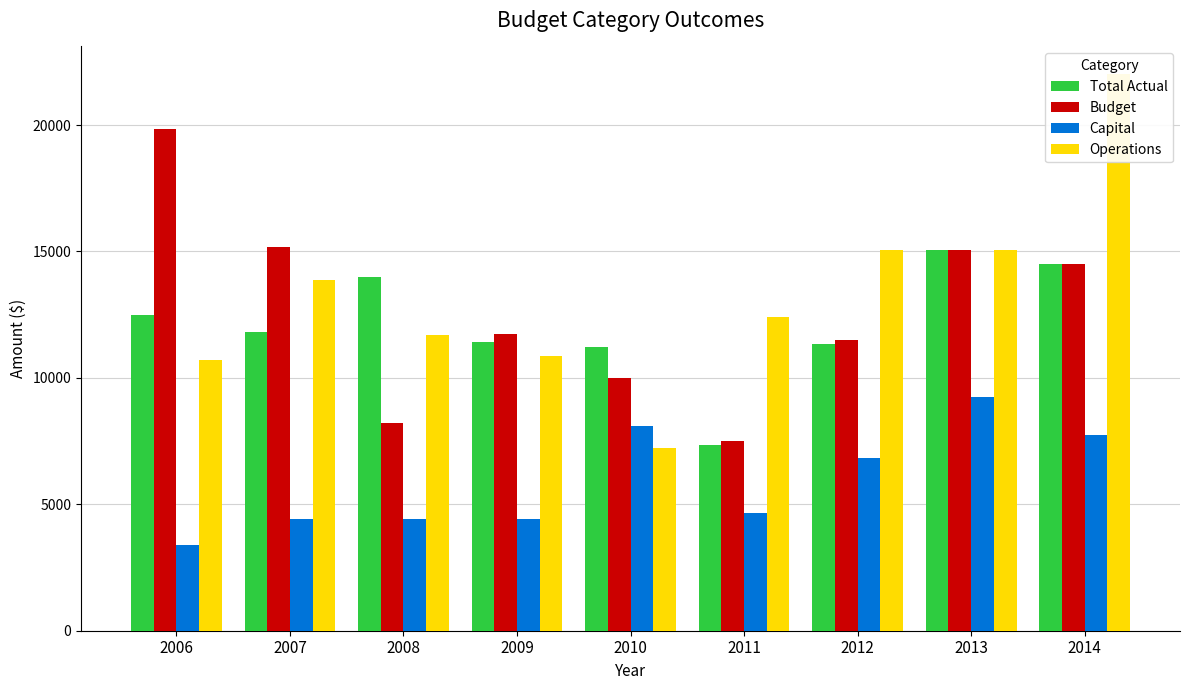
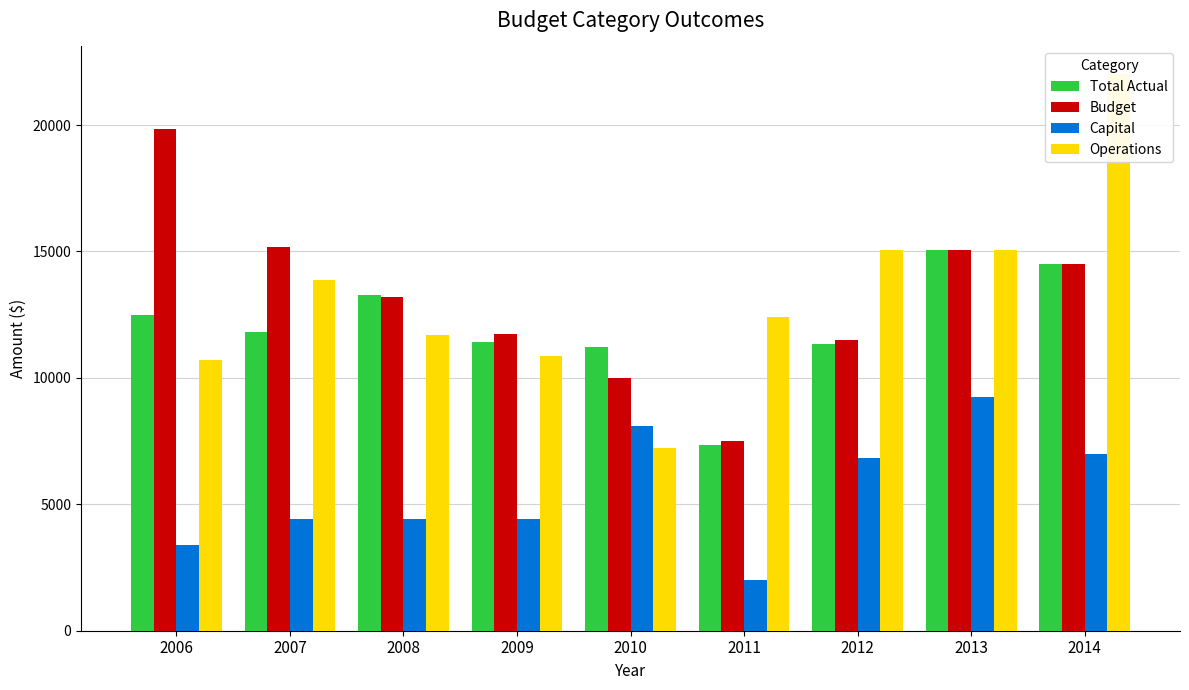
Total Actual, 2008: 14000 -> 13300
Budget, 2008: 8200 -> 13200
Capital, 2011: 4700 -> 2000
Capital, 2014: 7700 -> 7000
